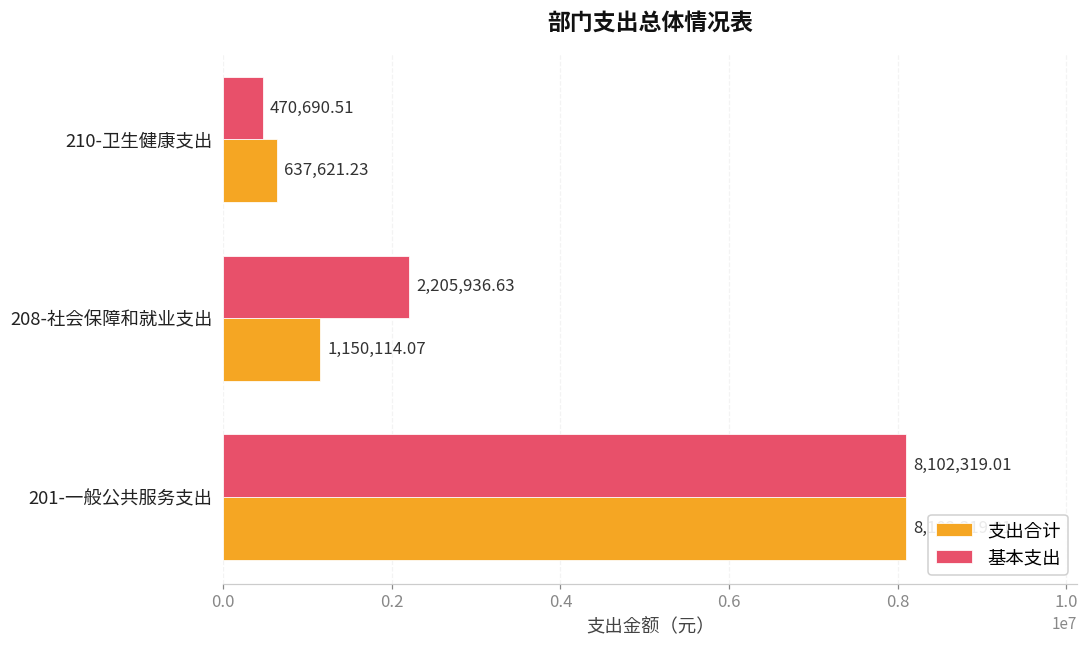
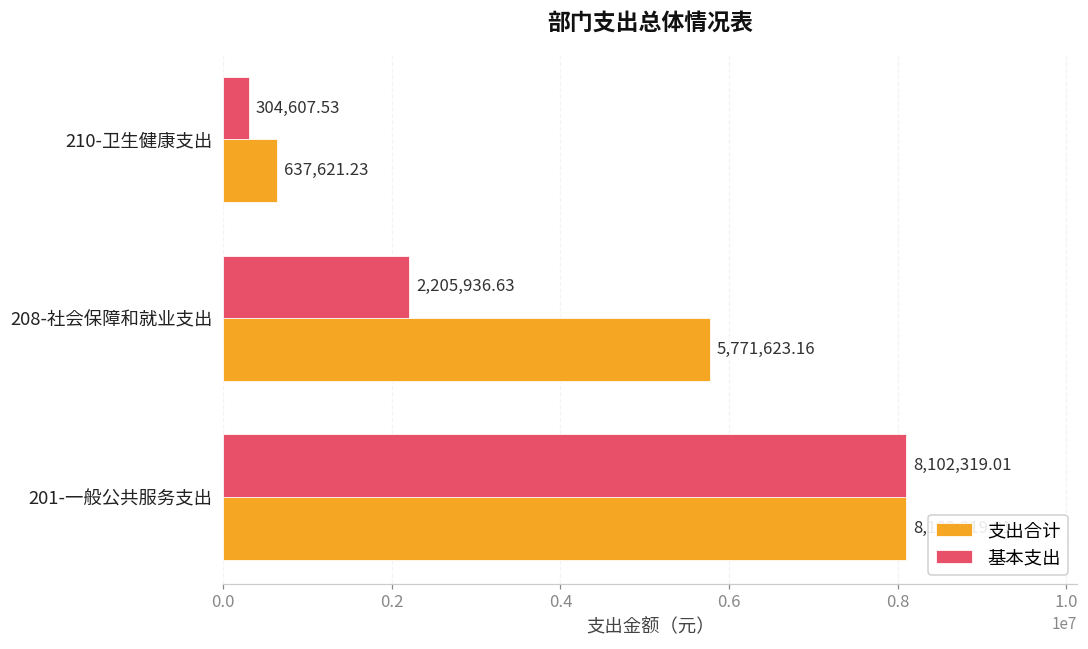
基本支出, 210-卫生健康支出: 470,690.51 -> 304,607.53
支出合计, 208-社会保障和就业支出: 1,150,114.07 -> 5,771,623.16
